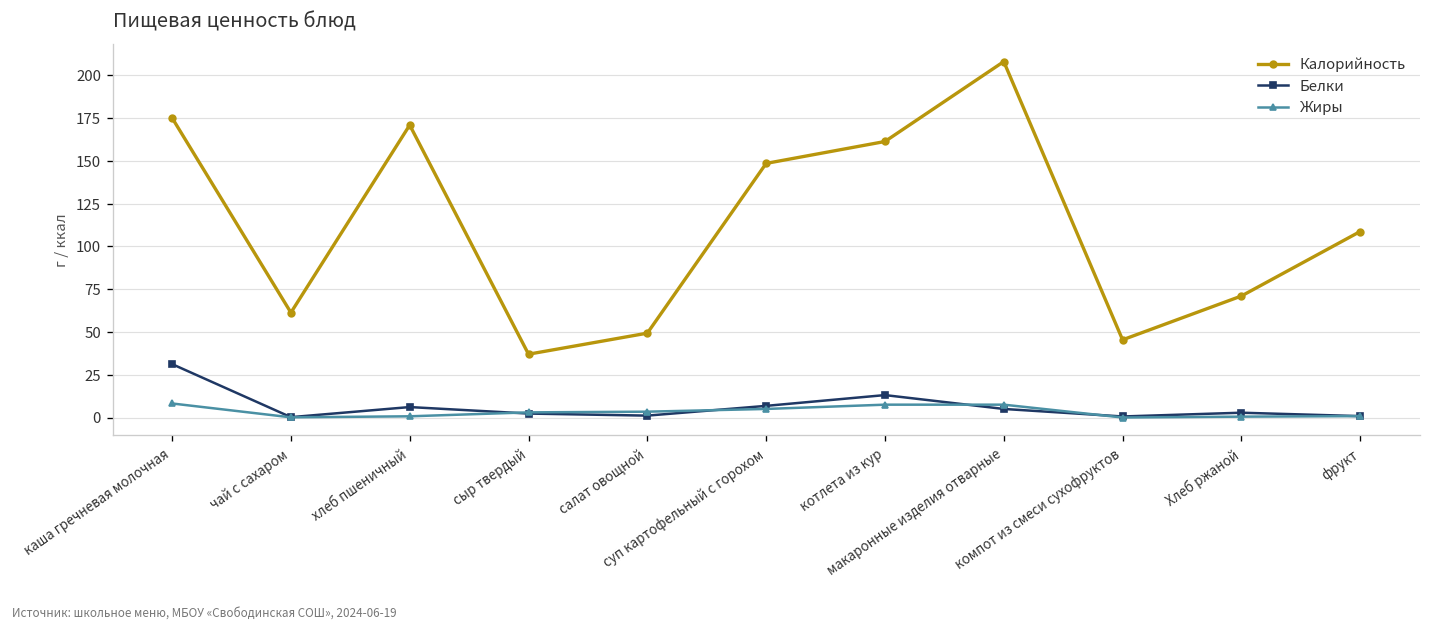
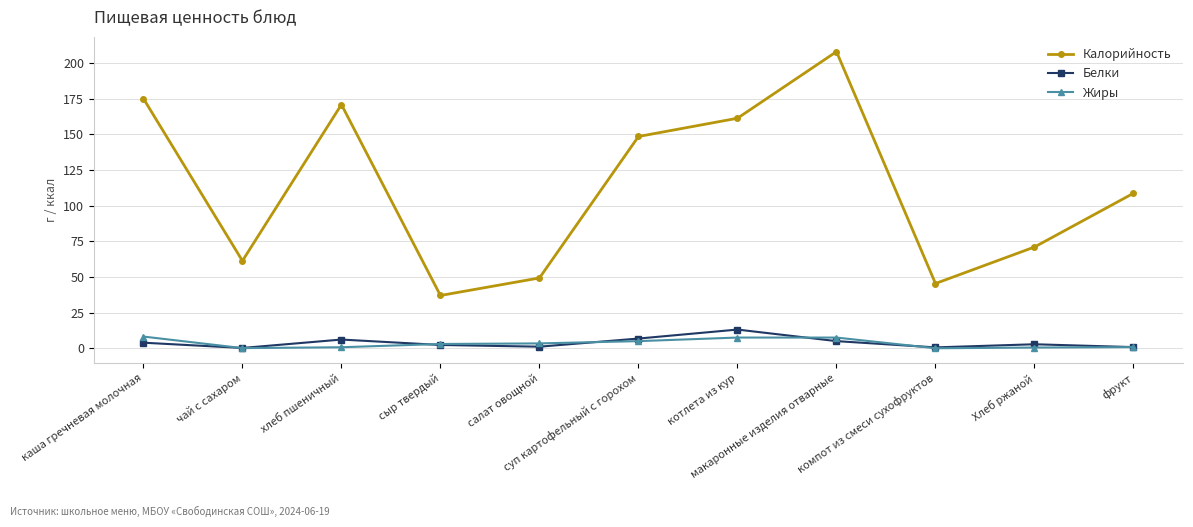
Белки, каша гречневая молочная: 31 -> 4
